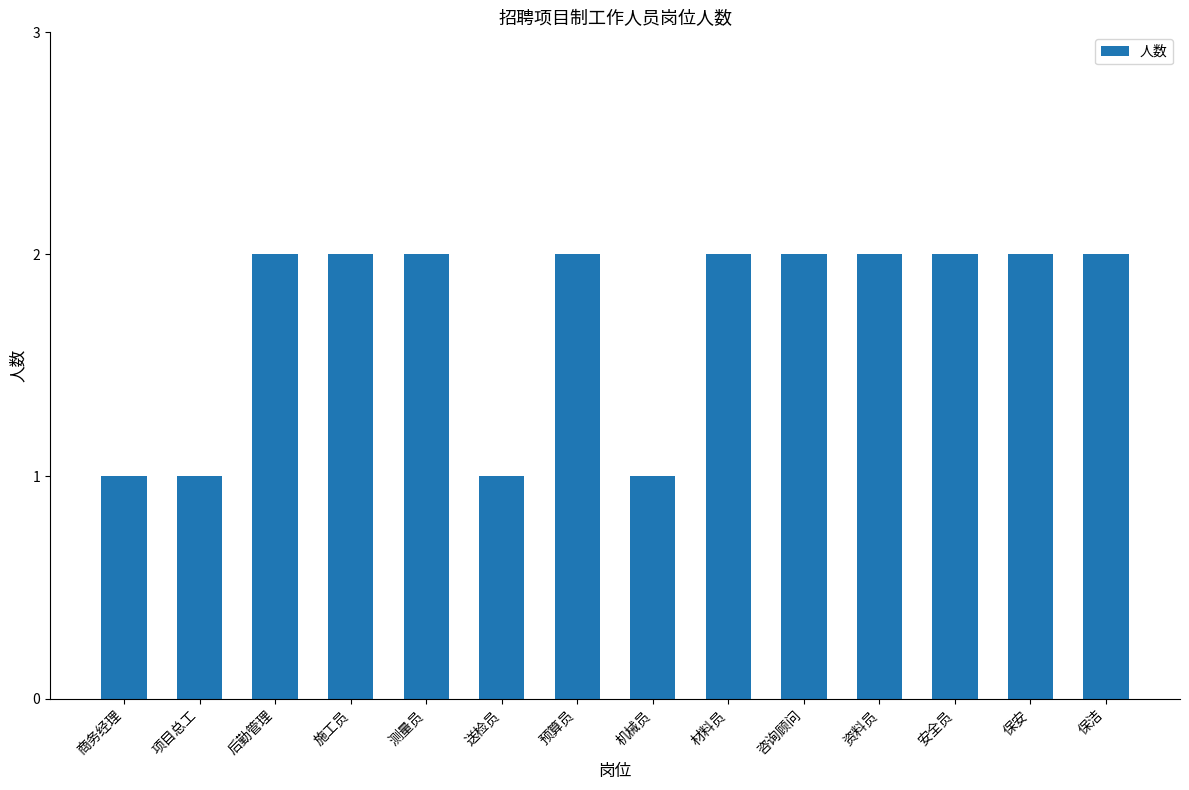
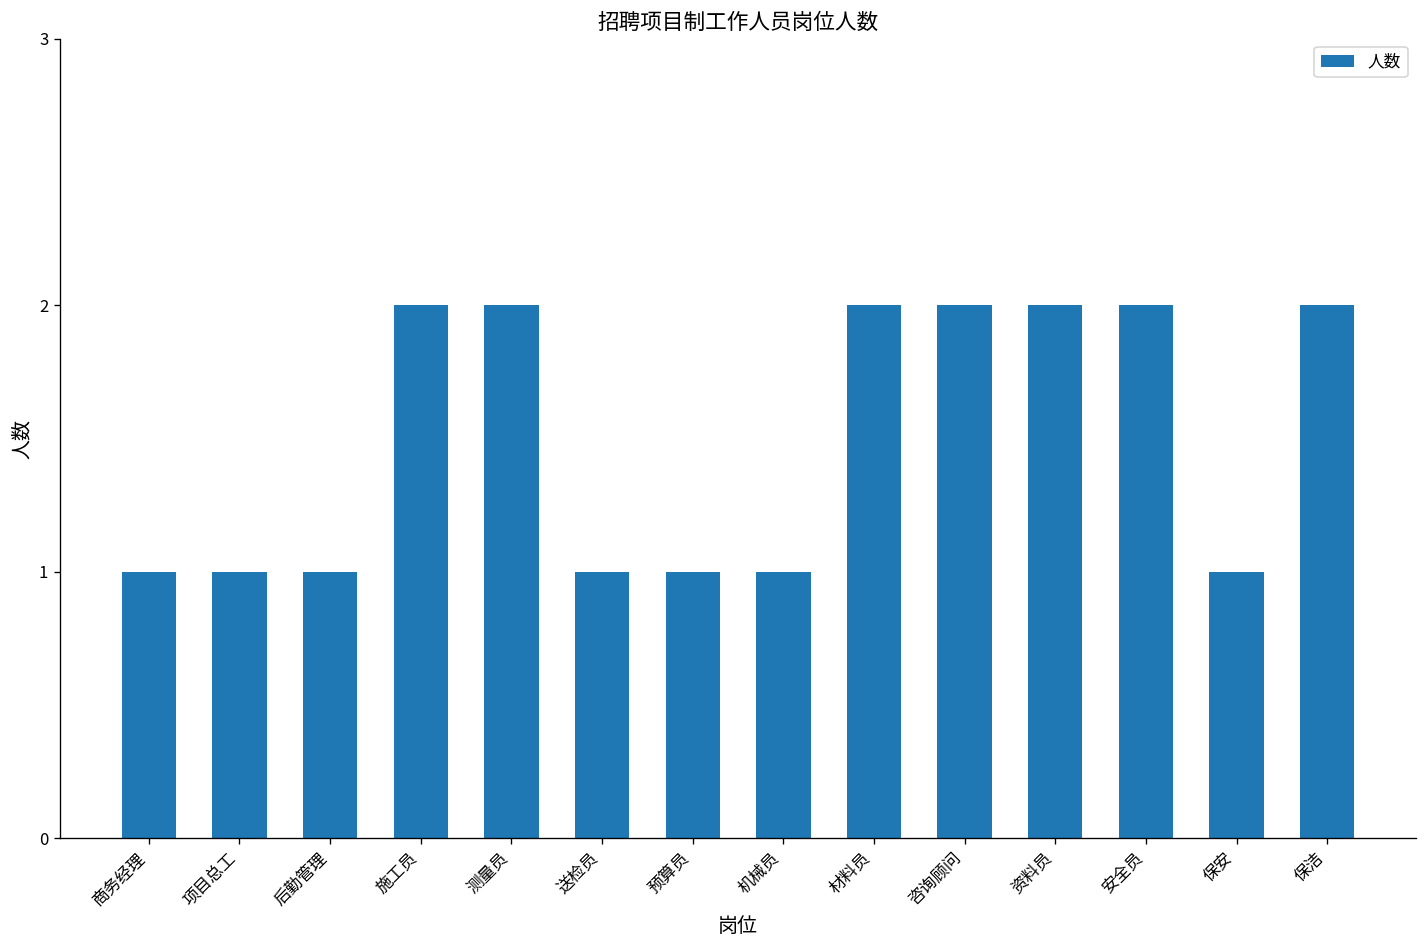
后勤管理: 2 -> 1
预算员: 2 -> 1
保安: 2 -> 1
